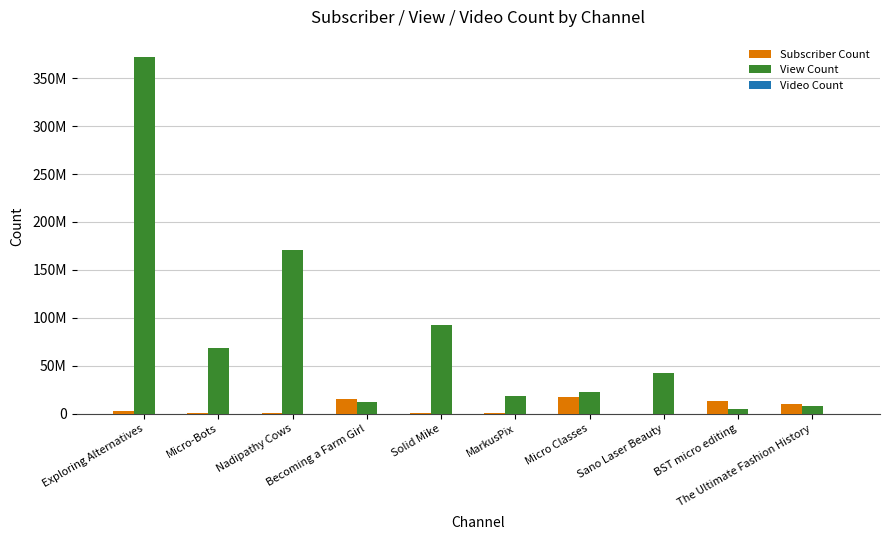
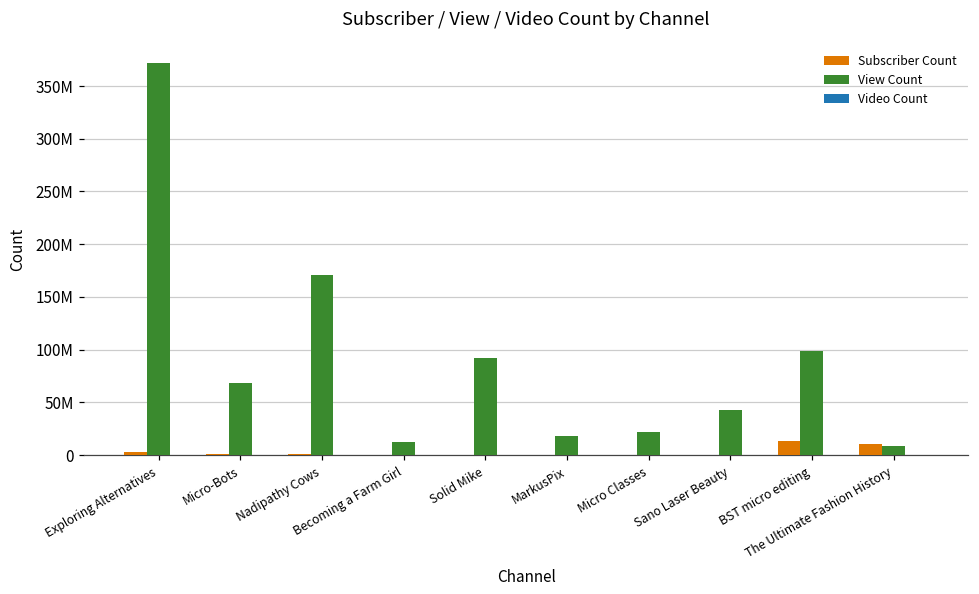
Subscriber Count, Becoming a Farm Girl: 20000000 -> 0
Subscriber Count, Micro Classes: 20000000 -> 0
View Count, BST micro editing: 10000000 -> 100000000
